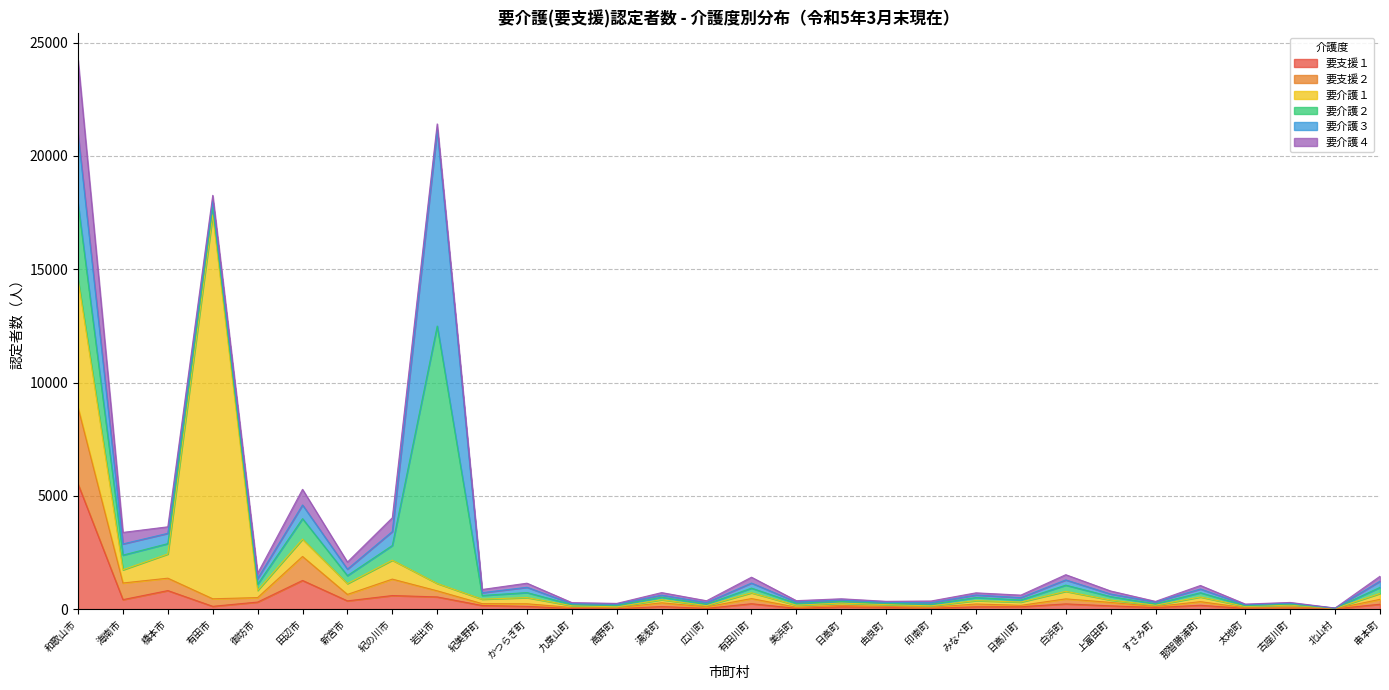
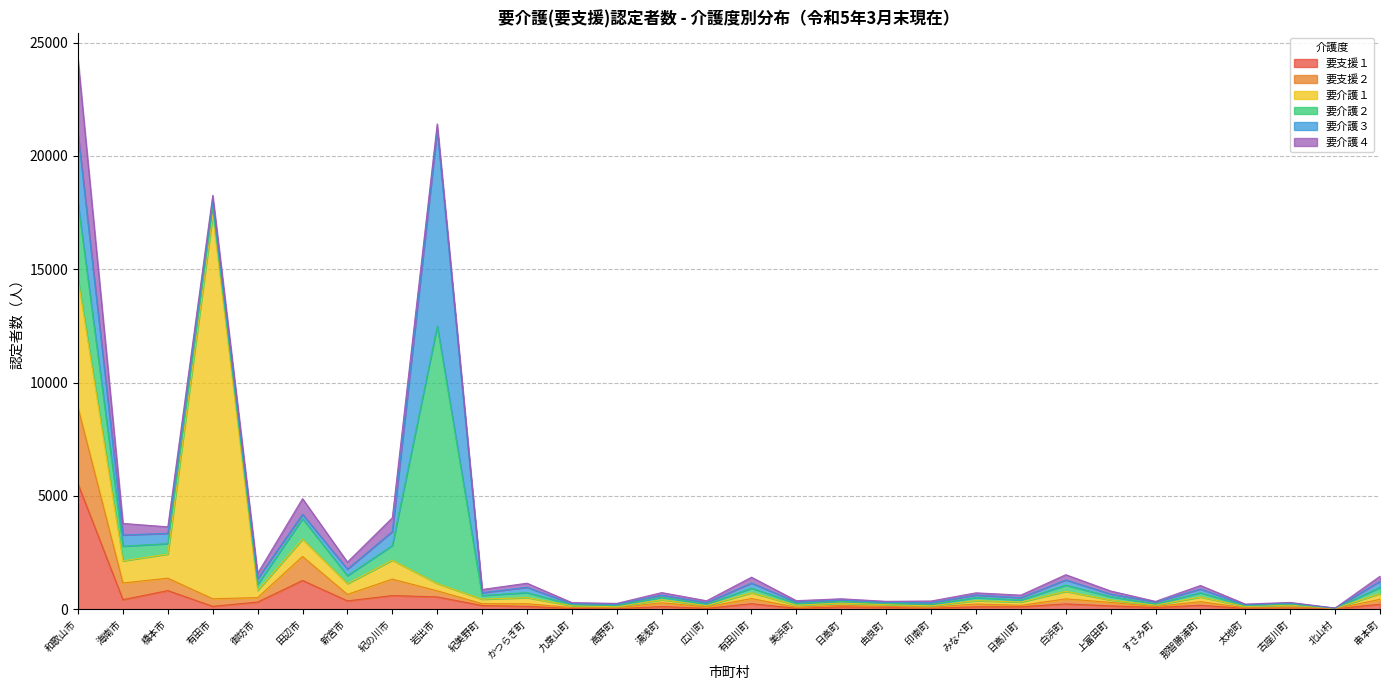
要介護１, 海南市: 600 -> 1000
要介護３, 田辺市: 600 -> 200
